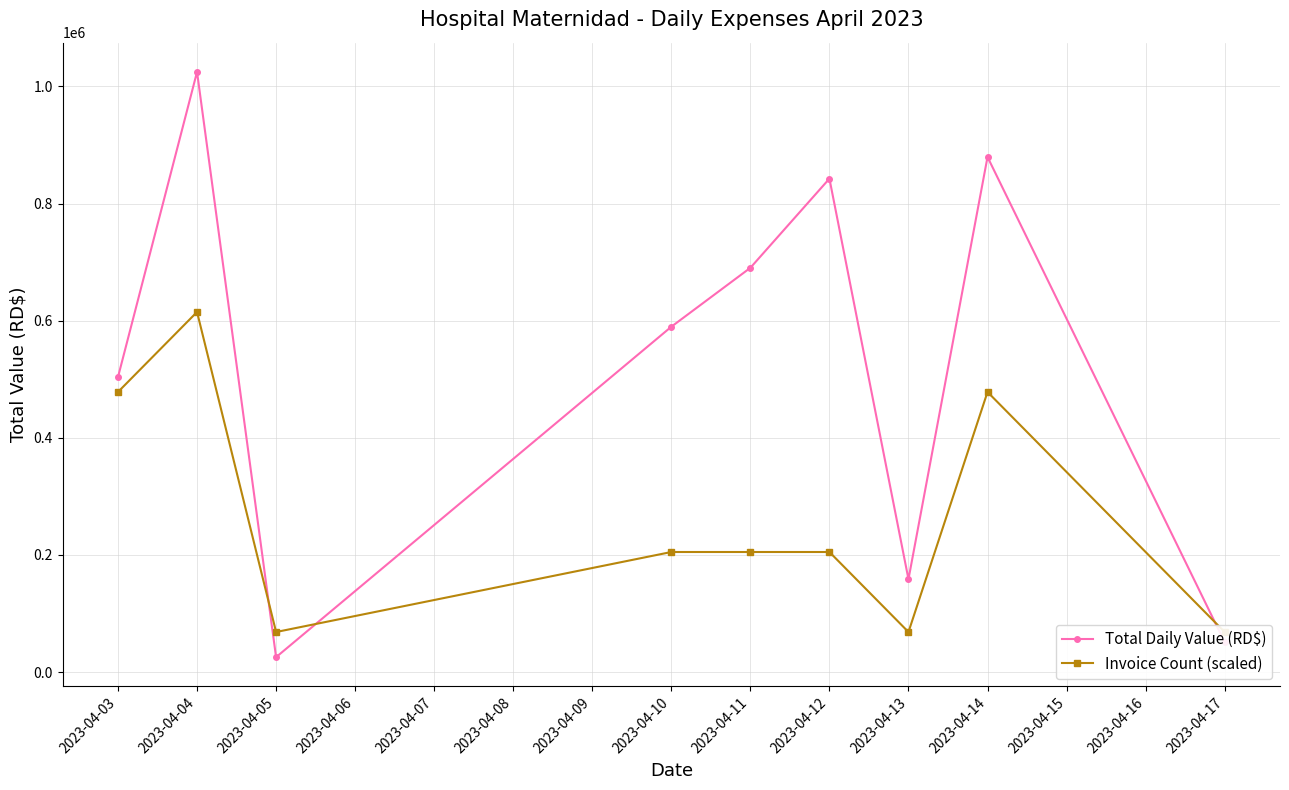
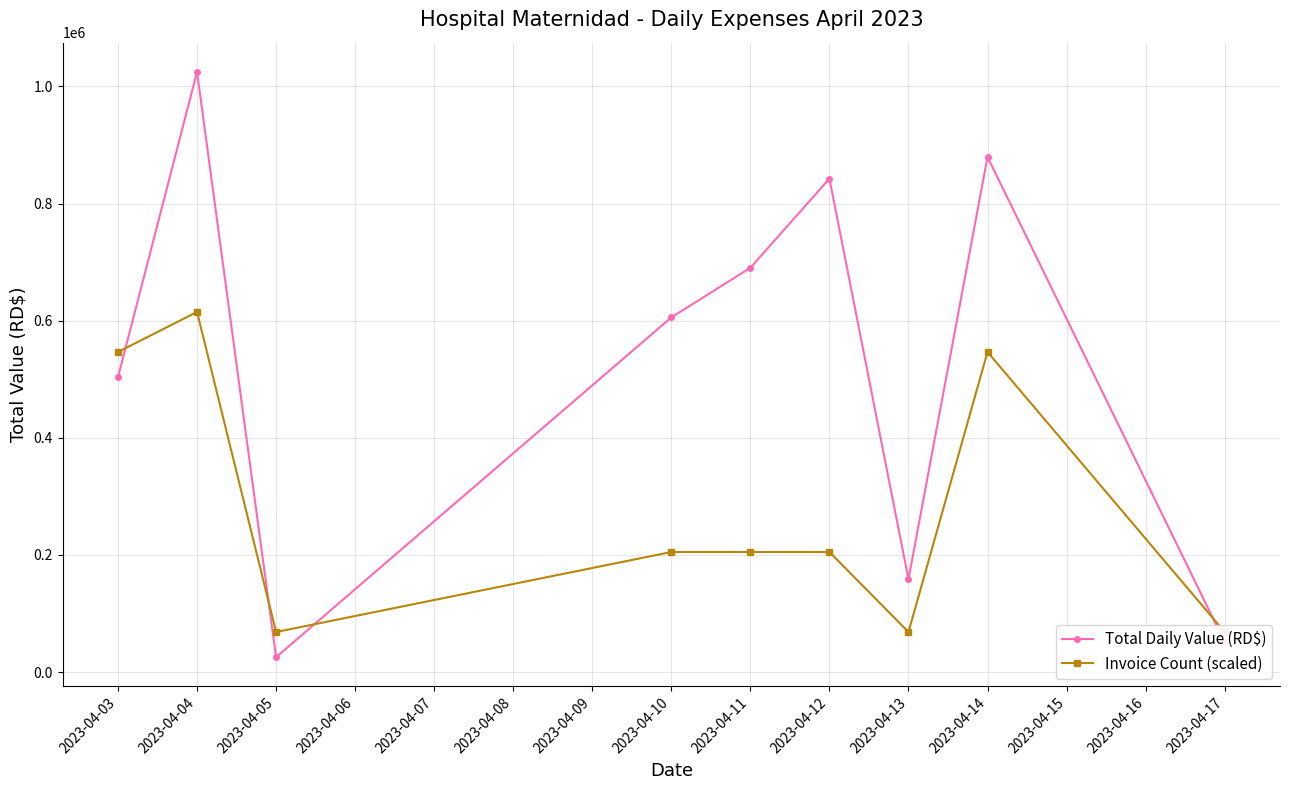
Invoice Count (scaled), 2023-04-03: 480000 -> 550000
Total Daily Value (RD$), 2023-04-10: 590000 -> 610000
Invoice Count (scaled), 2023-04-14: 480000 -> 550000
